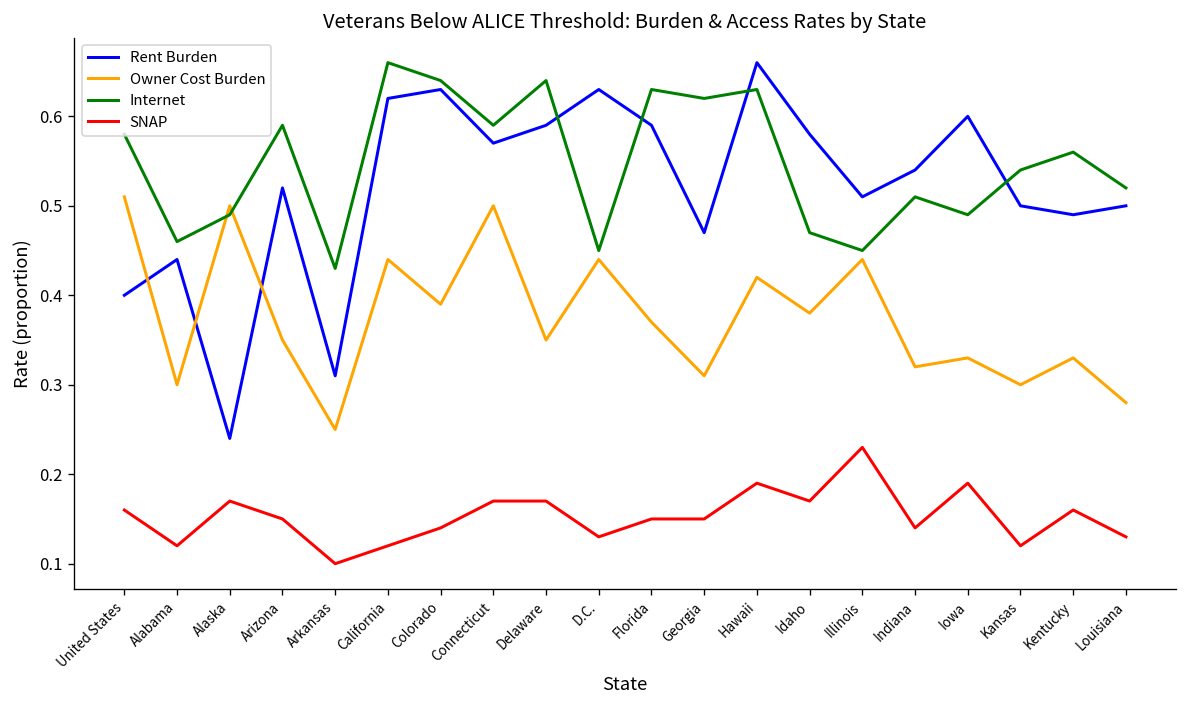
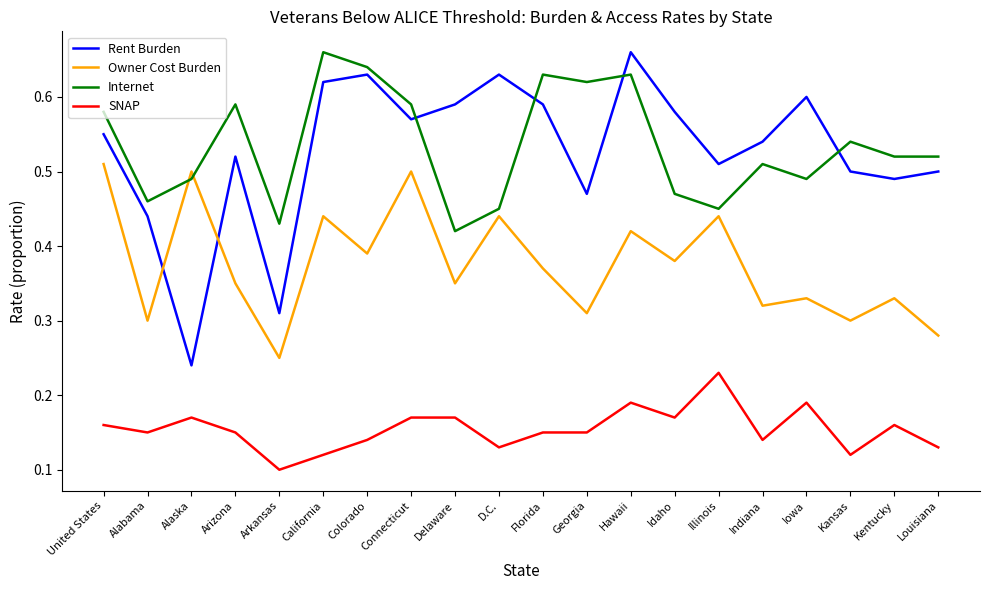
Rent Burden, United States: 0.40 -> 0.55
SNAP, Alabama: 0.12 -> 0.15
Internet, Delaware: 0.64 -> 0.42
Internet, Kentucky: 0.56 -> 0.52
